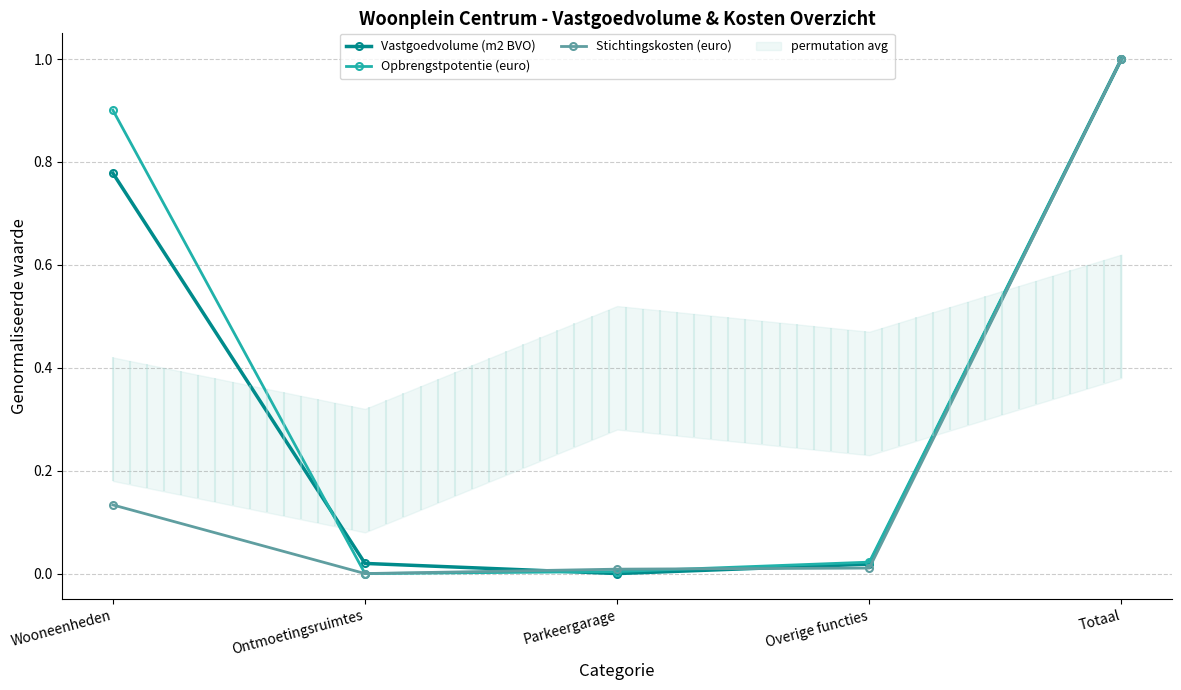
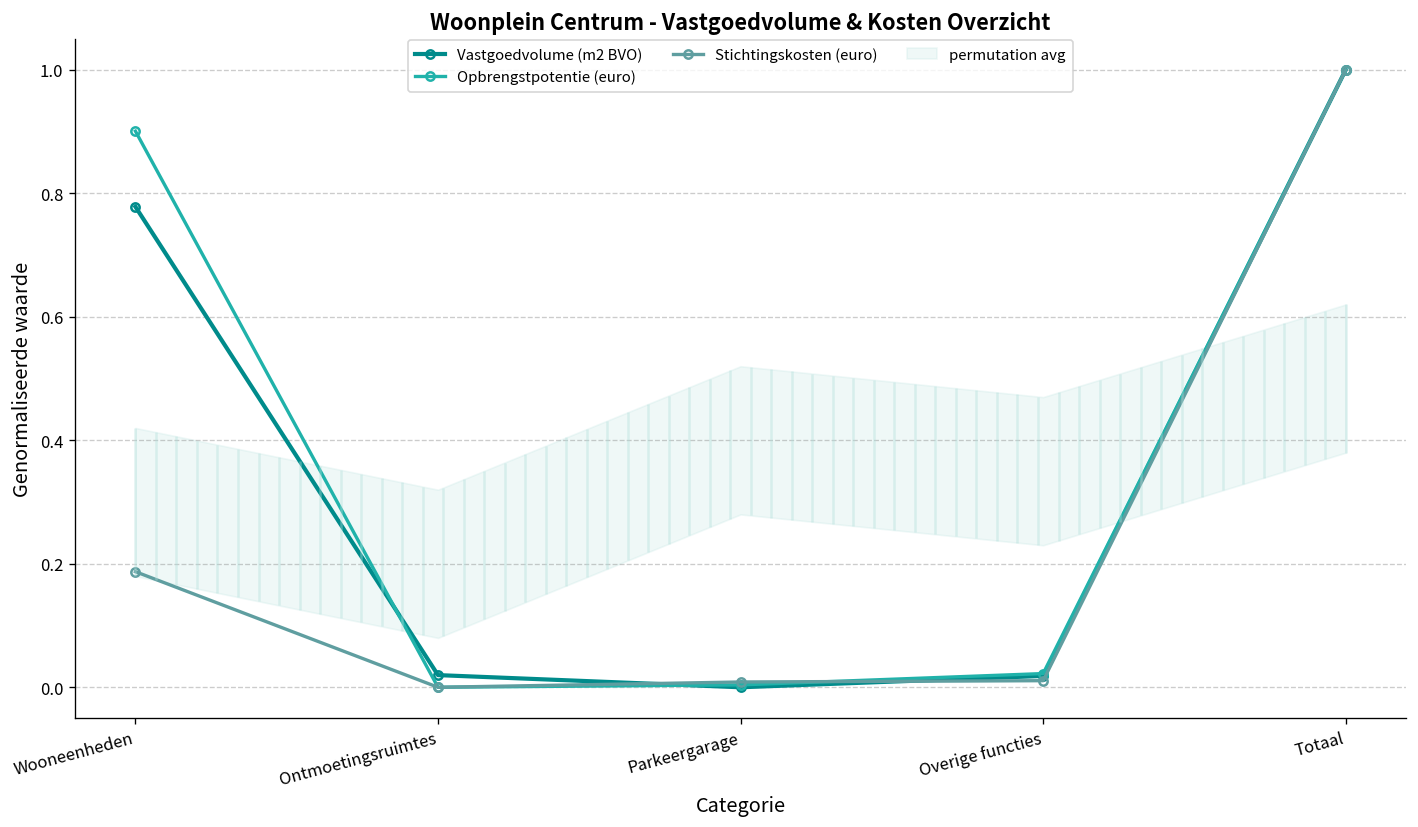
Stichtingskosten (euro), Wooneenheden: 0.13 -> 0.19
